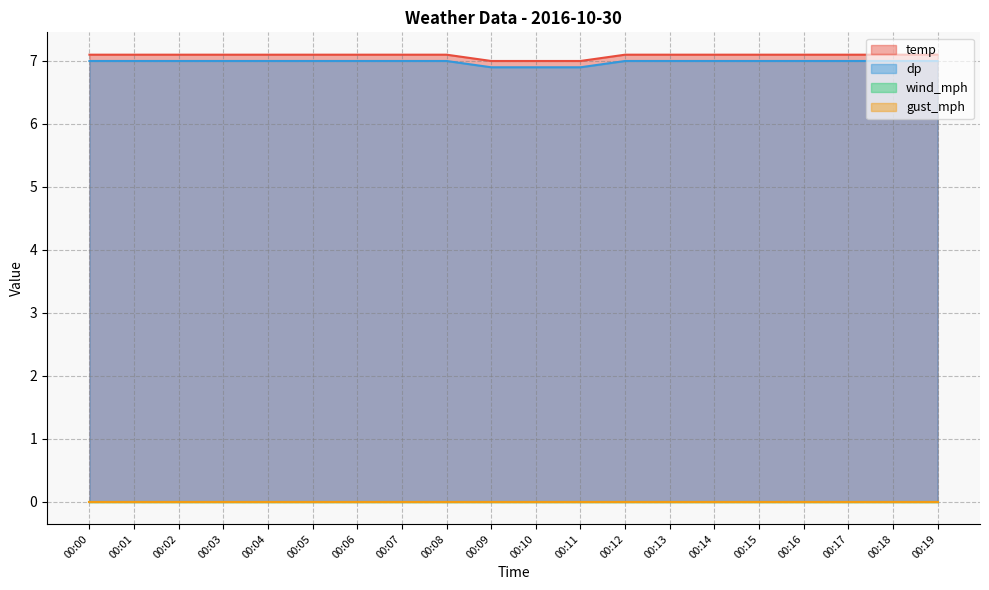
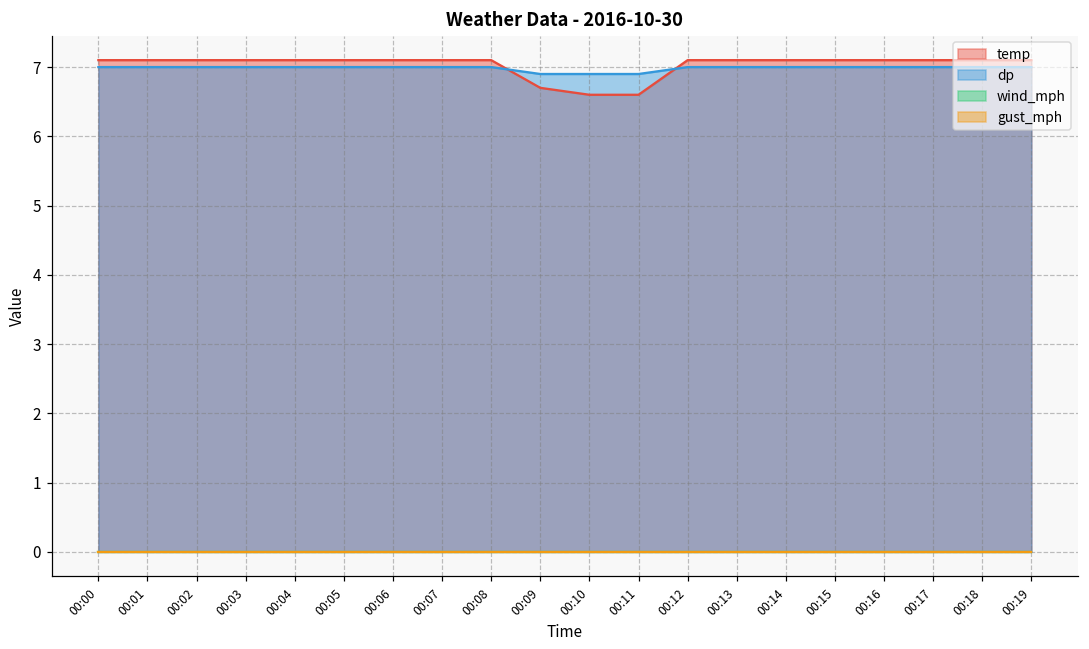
temp, 00:09: 7.0 -> 6.7
temp, 00:10: 7.0 -> 6.6
temp, 00:11: 7.0 -> 6.6
